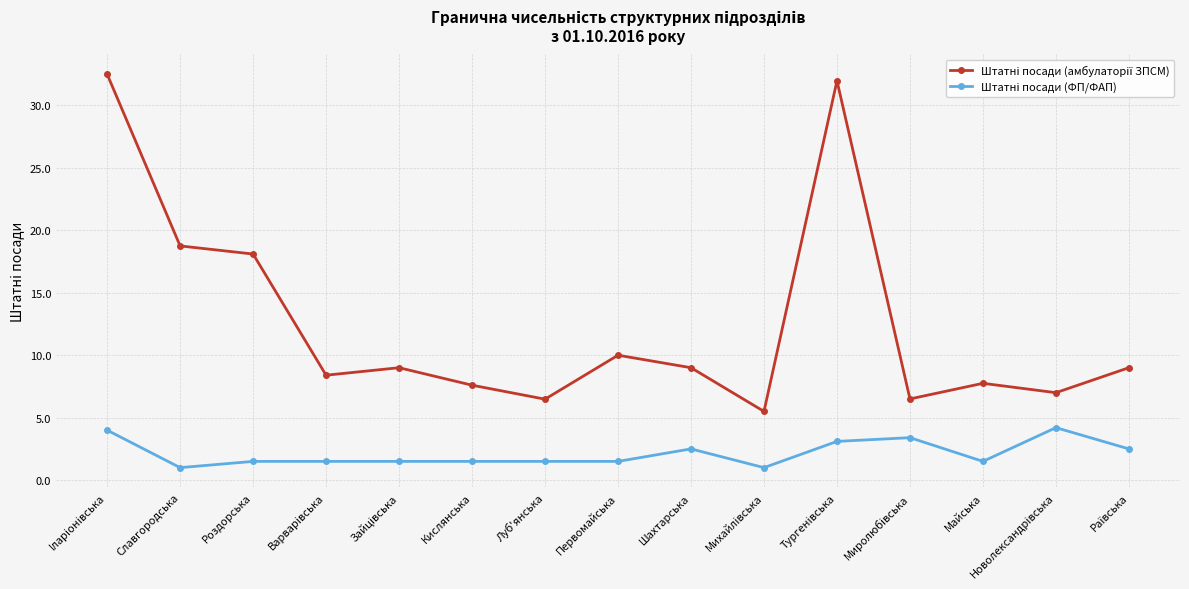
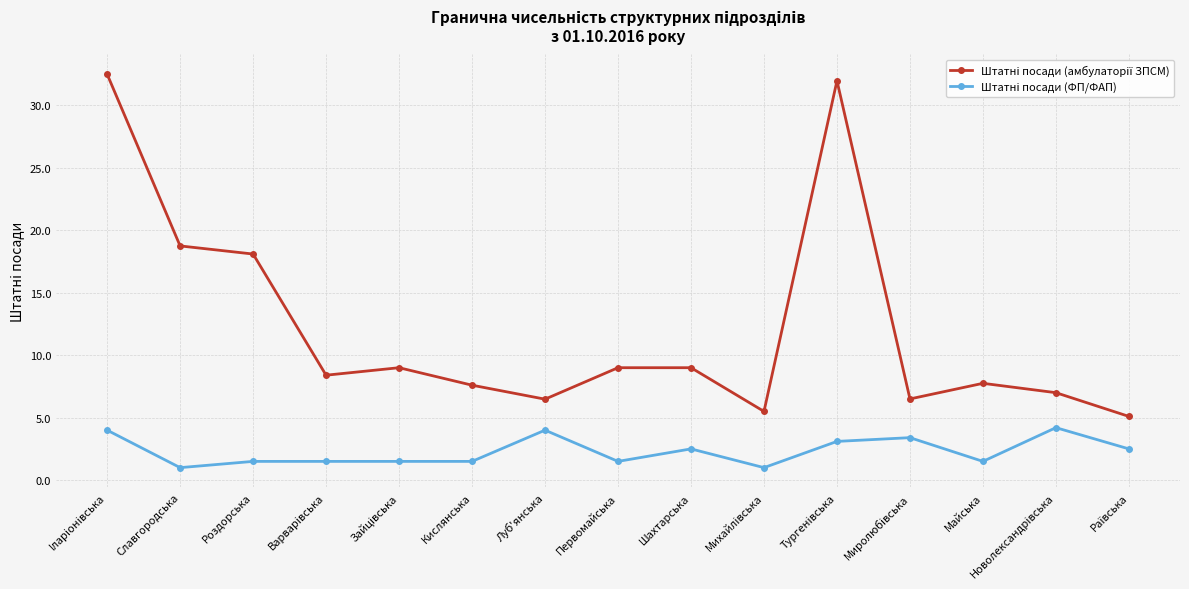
Штатні посади (ФП/ФАП), Луб'янська: 1.5 -> 4.0
Штатні посади (амбулаторії ЗПСМ), Первомайська: 10 -> 9
Штатні посади (амбулаторії ЗПСМ), Раївська: 9.0 -> 5.1
